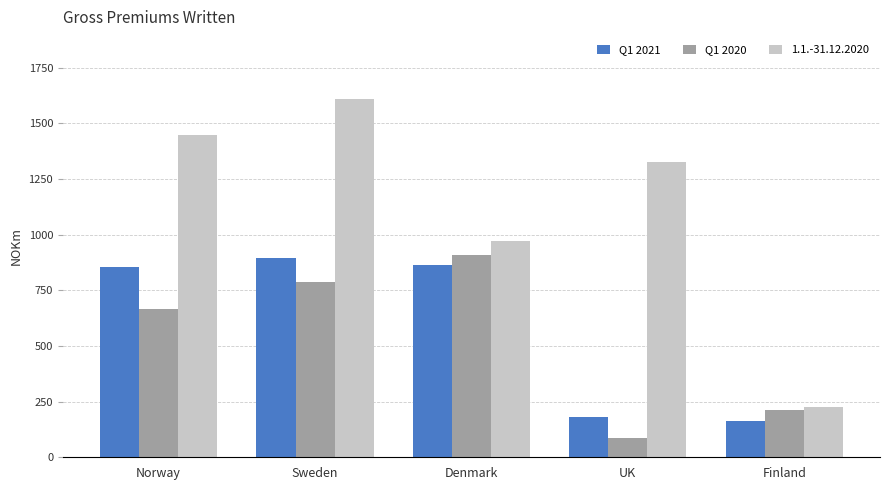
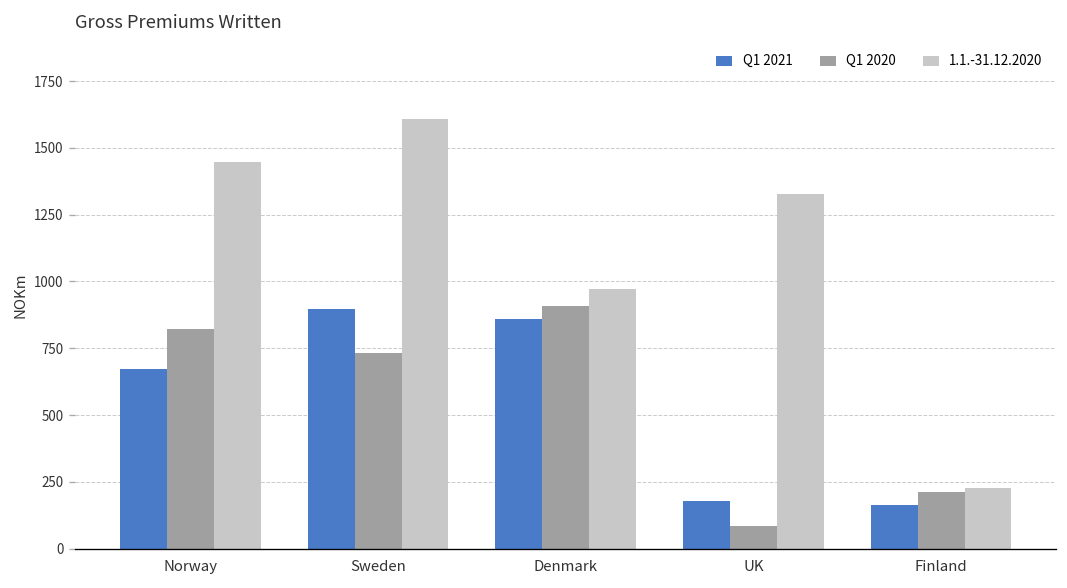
Q1 2021, Norway: 860 -> 670
Q1 2020, Norway: 660 -> 820
Q1 2020, Sweden: 790 -> 730
